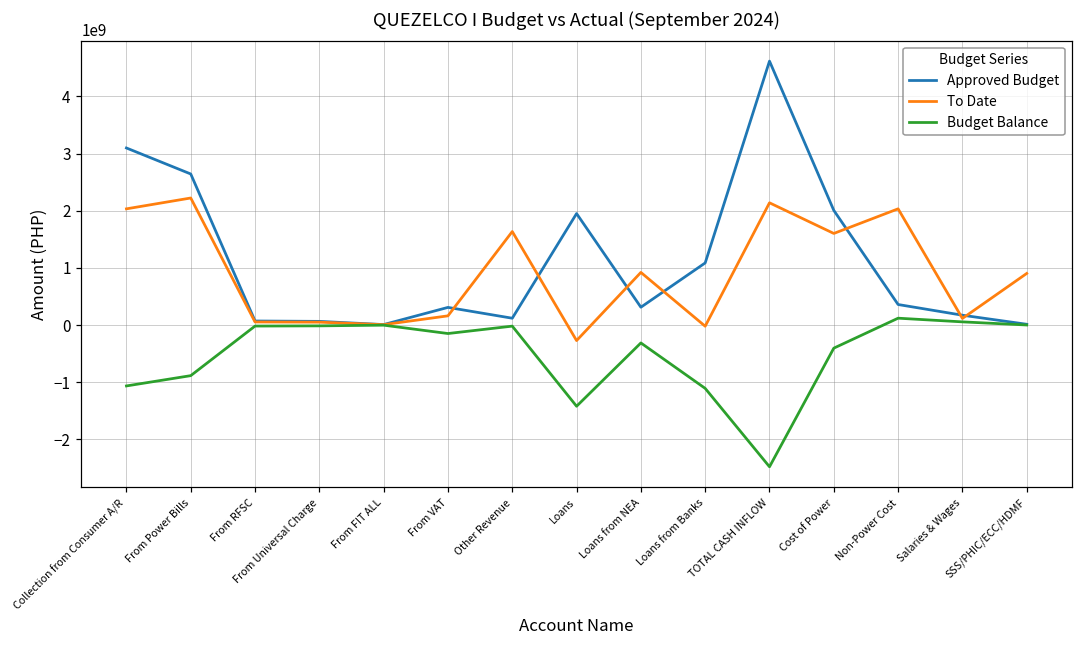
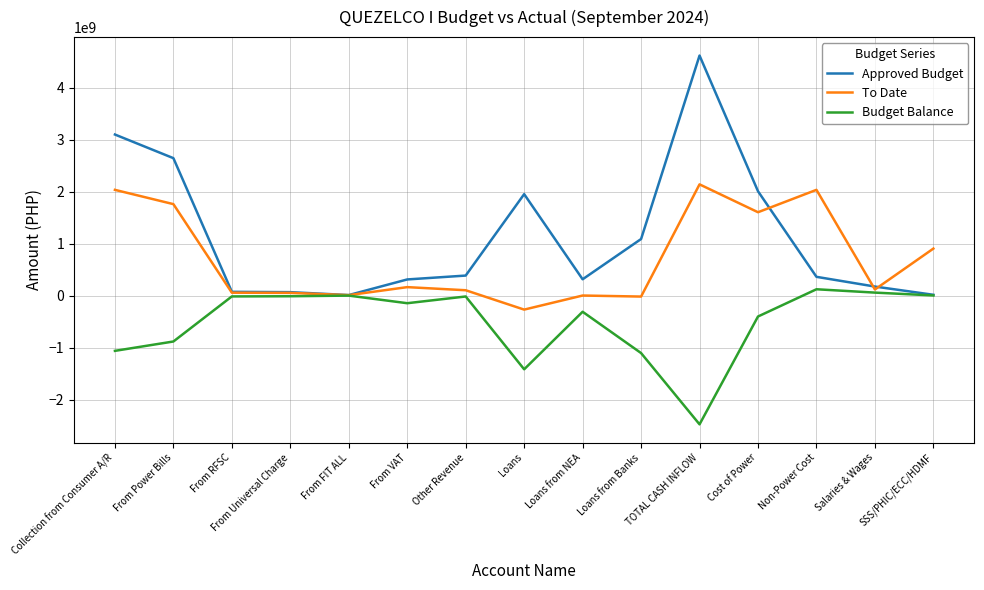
To Date, From Power Bills: 2200000000 -> 1800000000
Approved Budget, Other Revenue: 100000000 -> 400000000
To Date, Other Revenue: 1600000000 -> 100000000
To Date, Loans from NEA: 900000000 -> 0
